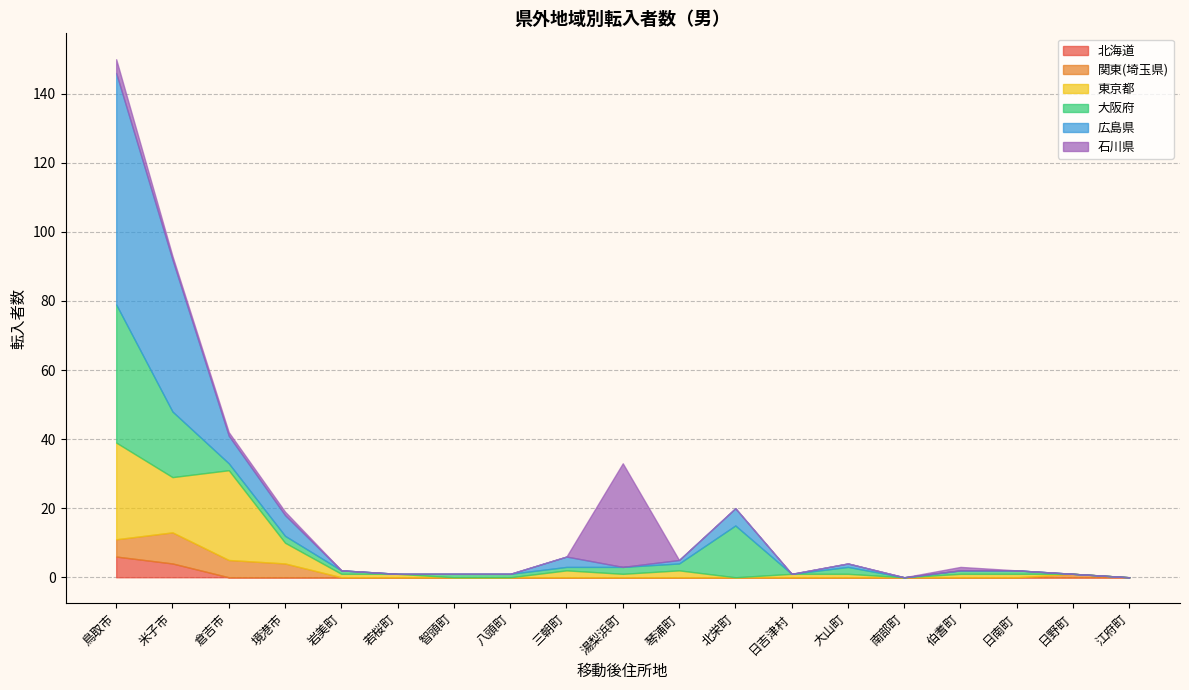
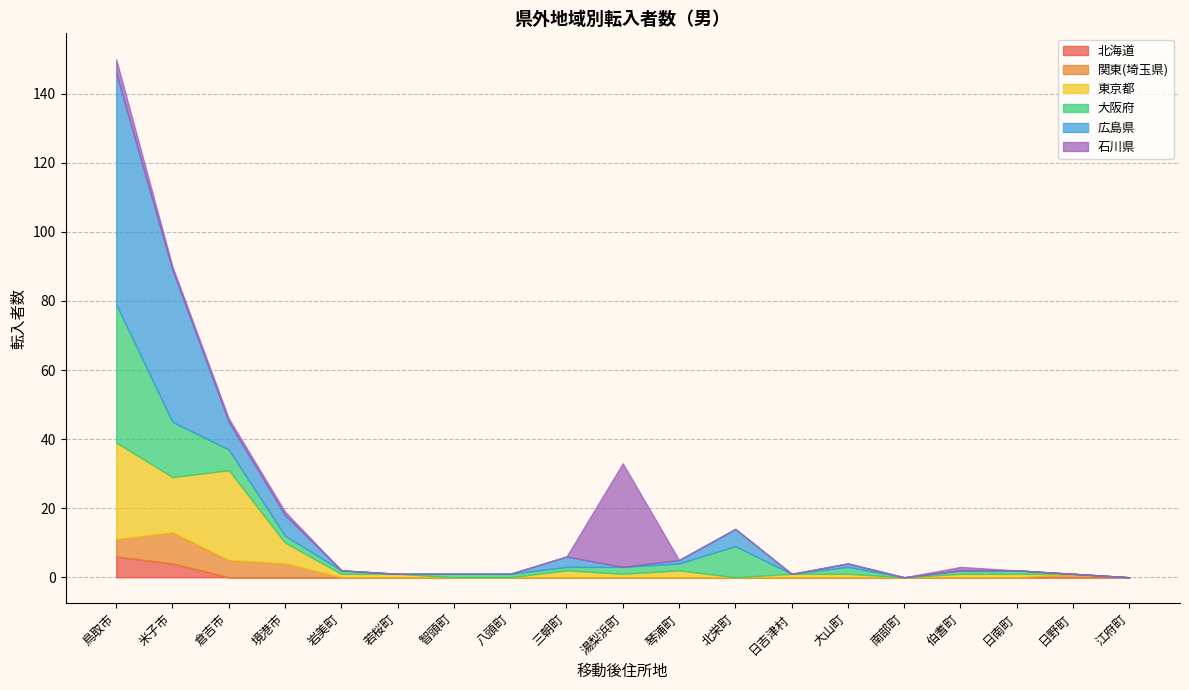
大阪府, 米子市: 19 -> 16
大阪府, 倉吉市: 2 -> 6
大阪府, 北栄町: 15 -> 9
